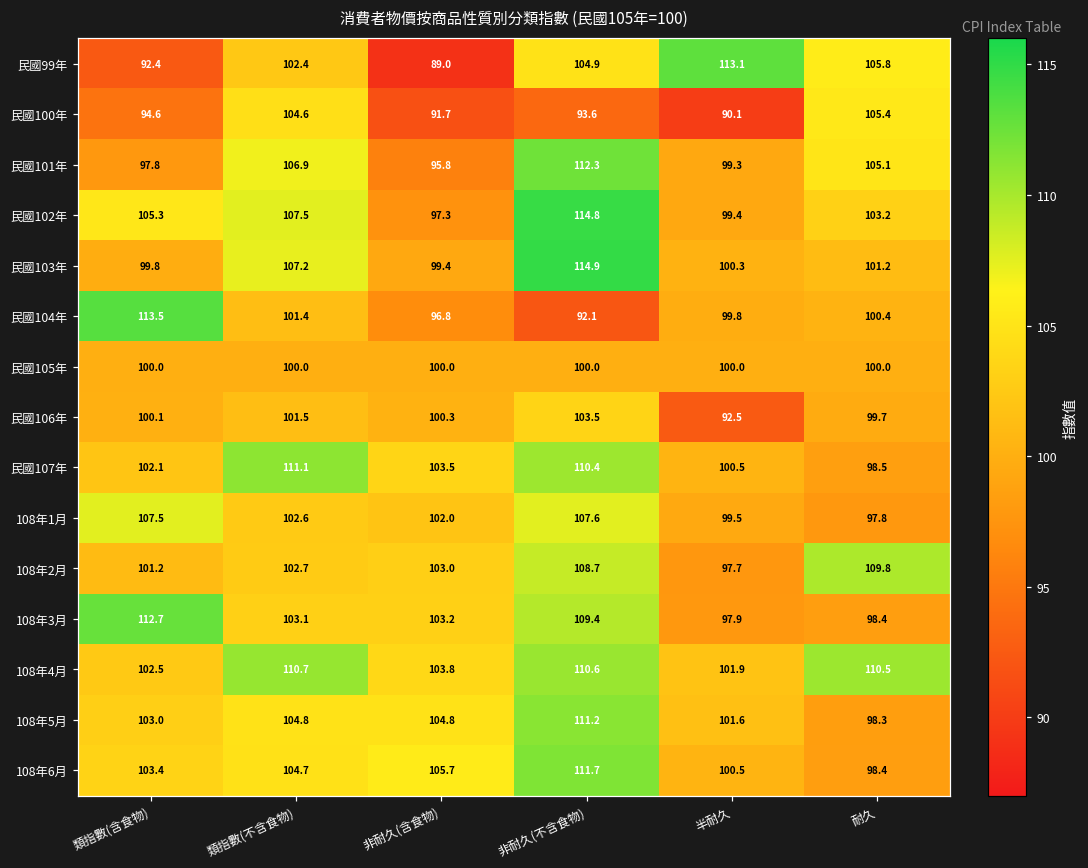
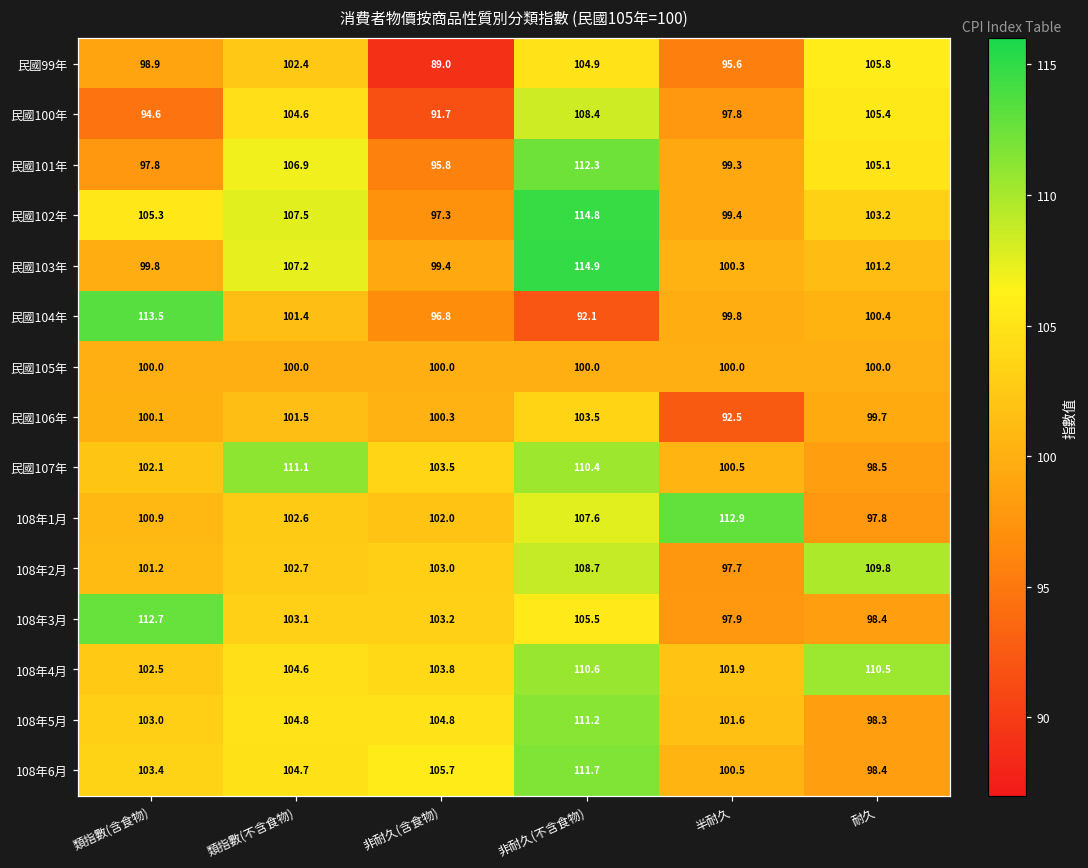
民國99年, 類指數(含食物): 92.4 -> 98.9
民國99年, 半耐久: 113.1 -> 95.6
民國100年, 非耐久(不含食物): 93.6 -> 108.4
民國100年, 半耐久: 90.1 -> 97.8
108年1月, 類指數(含食物): 107.5 -> 100.9
108年1月, 半耐久: 99.5 -> 112.9
108年3月, 非耐久(不含食物): 109.4 -> 105.5
108年4月, 類指數(不含食物): 110.7 -> 104.6
